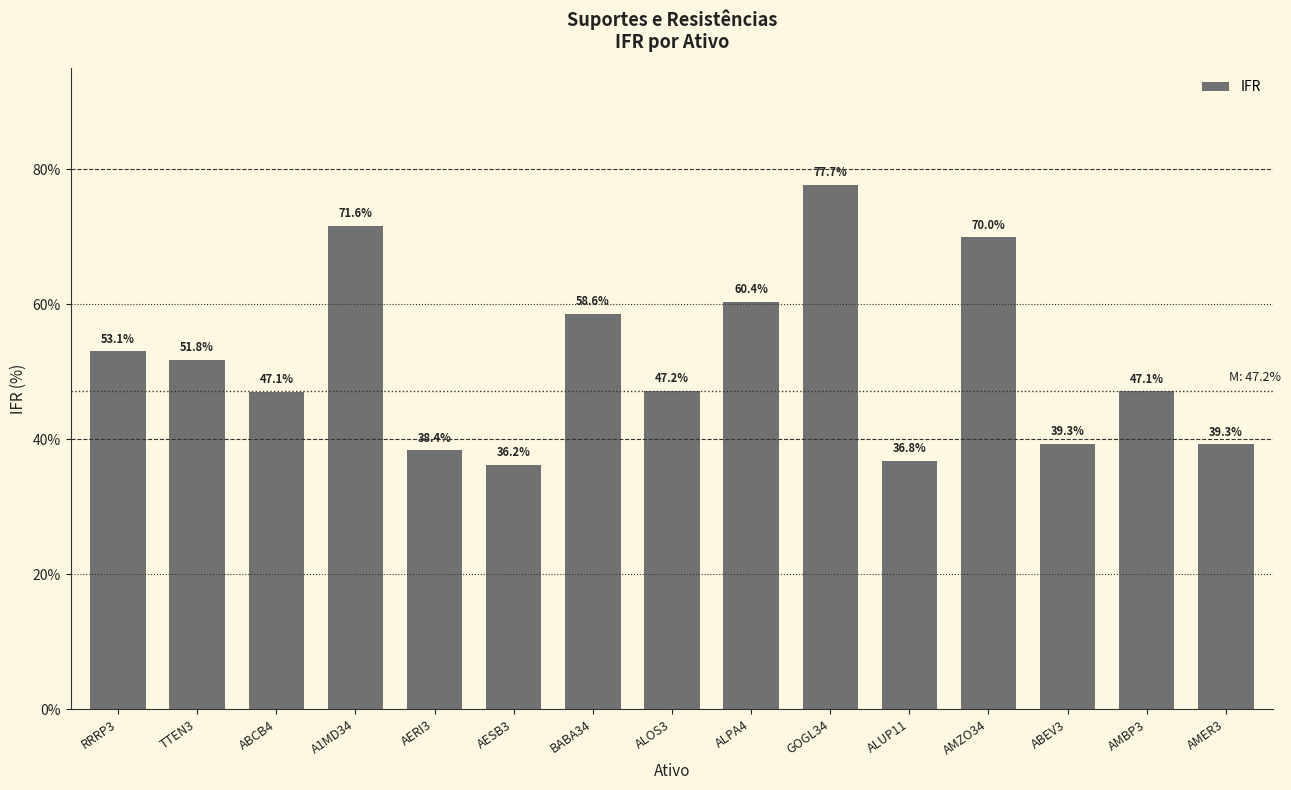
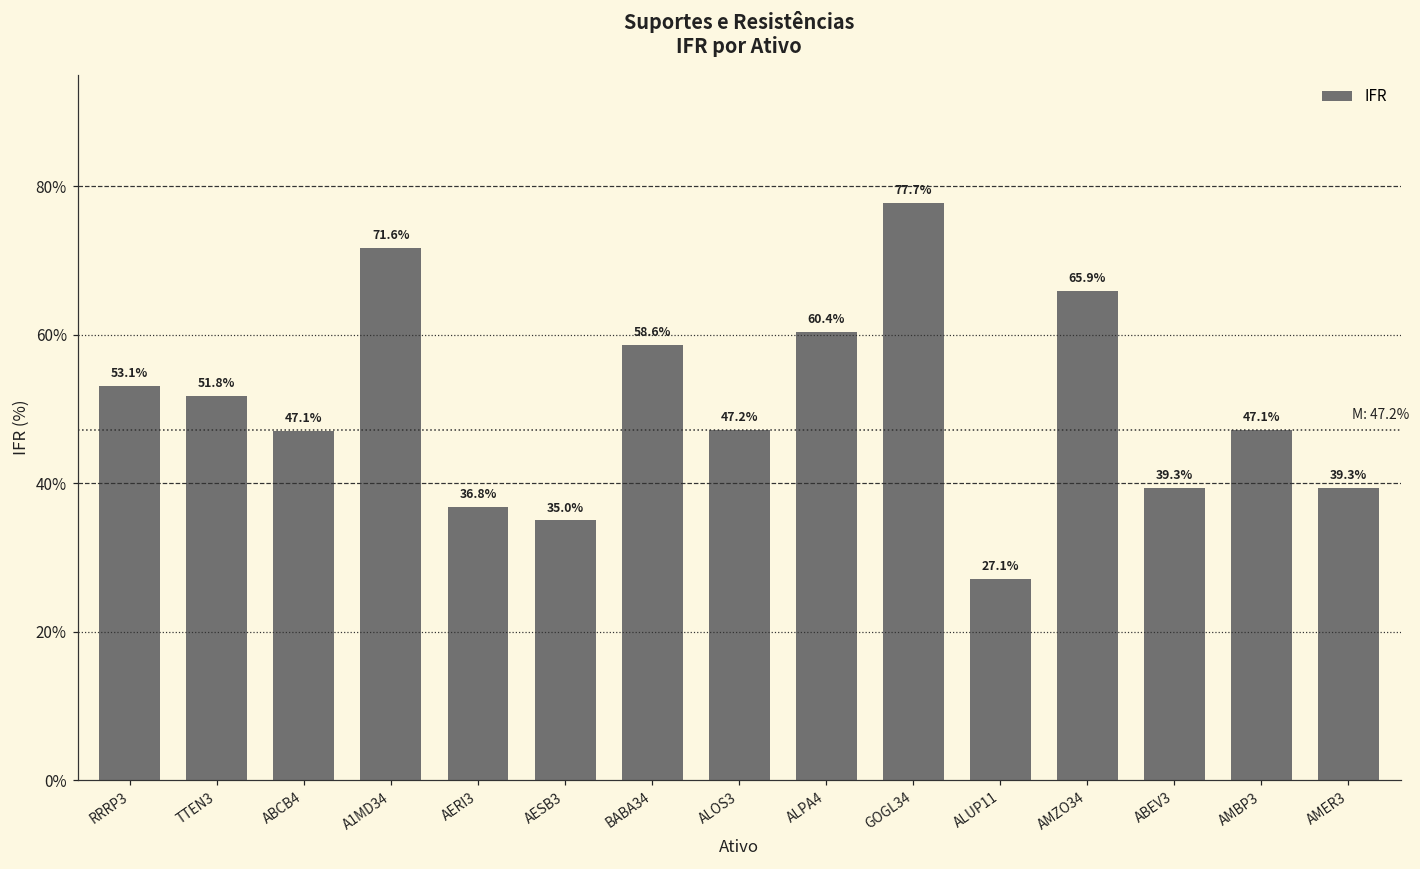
AERI3: 38.4% -> 36.8%
AESB3: 36.2% -> 35.0%
ALUP11: 36.8% -> 27.1%
AMZO34: 70.0% -> 65.9%
